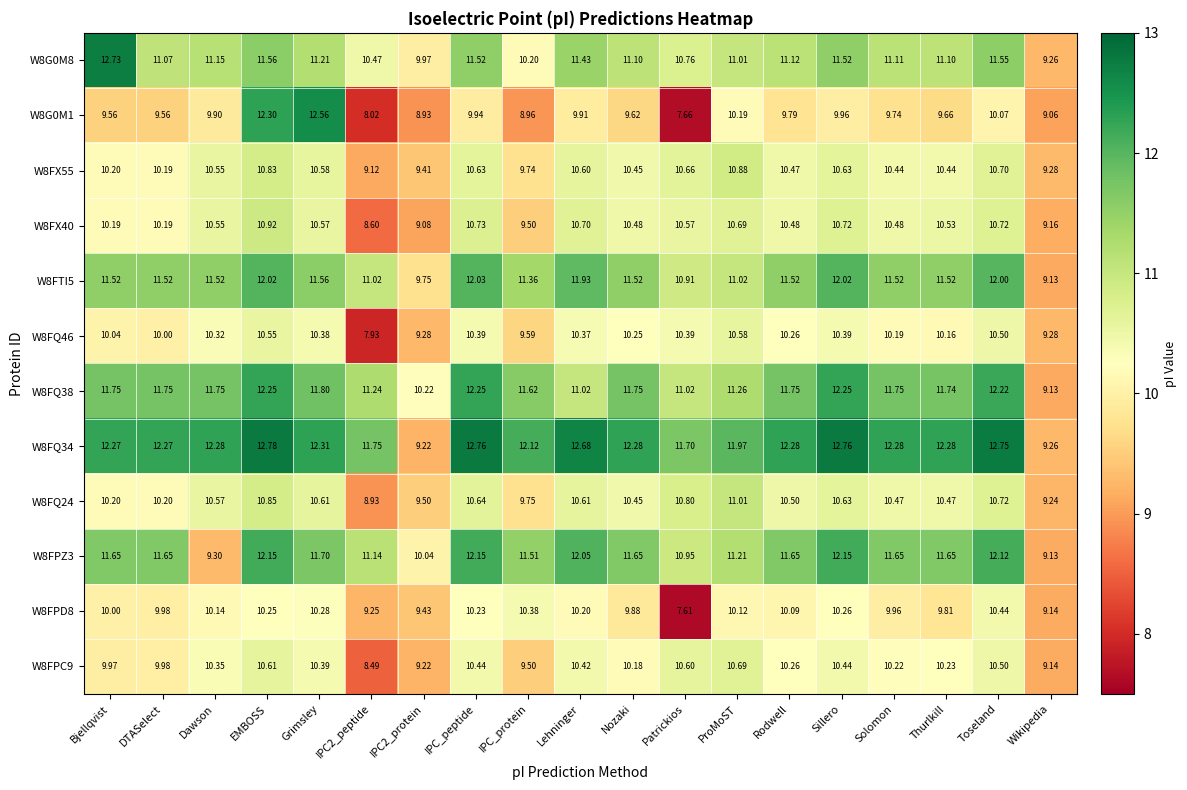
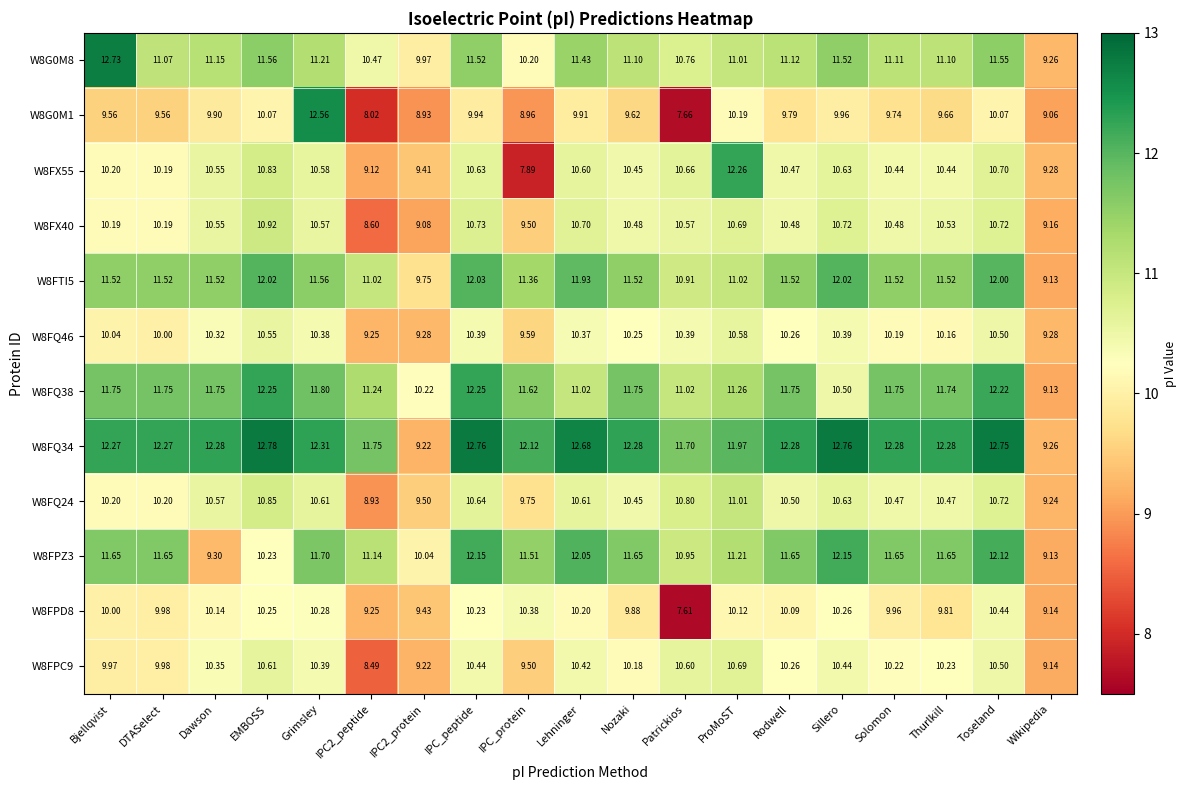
W8G0M1, EMBOSS: 12.30 -> 10.07
W8FX55, IPC_protein: 9.74 -> 7.89
W8FX55, ProMoST: 10.88 -> 12.26
W8FQ46, IPC2_peptide: 7.93 -> 9.25
W8FQ38, Sillero: 12.25 -> 10.50
W8FPZ3, EMBOSS: 12.15 -> 10.23
